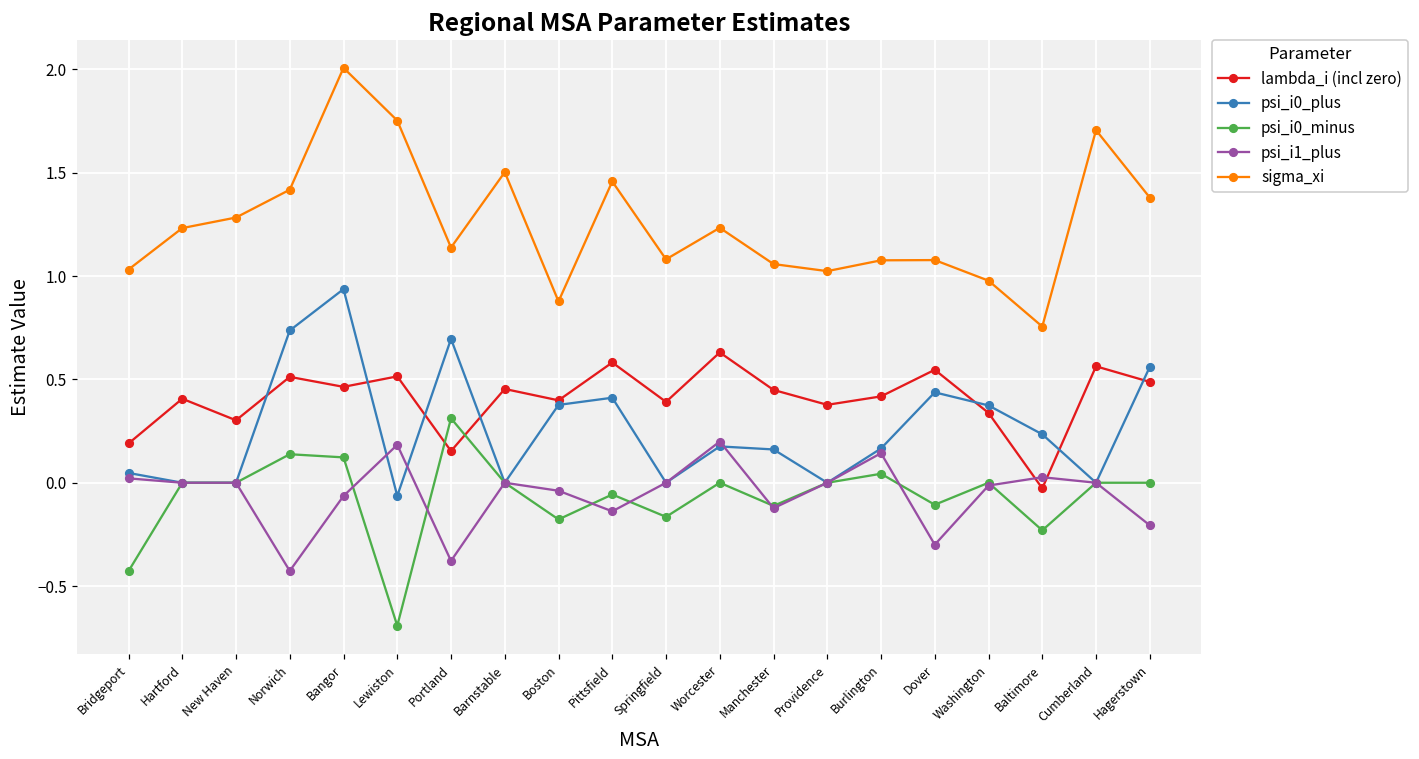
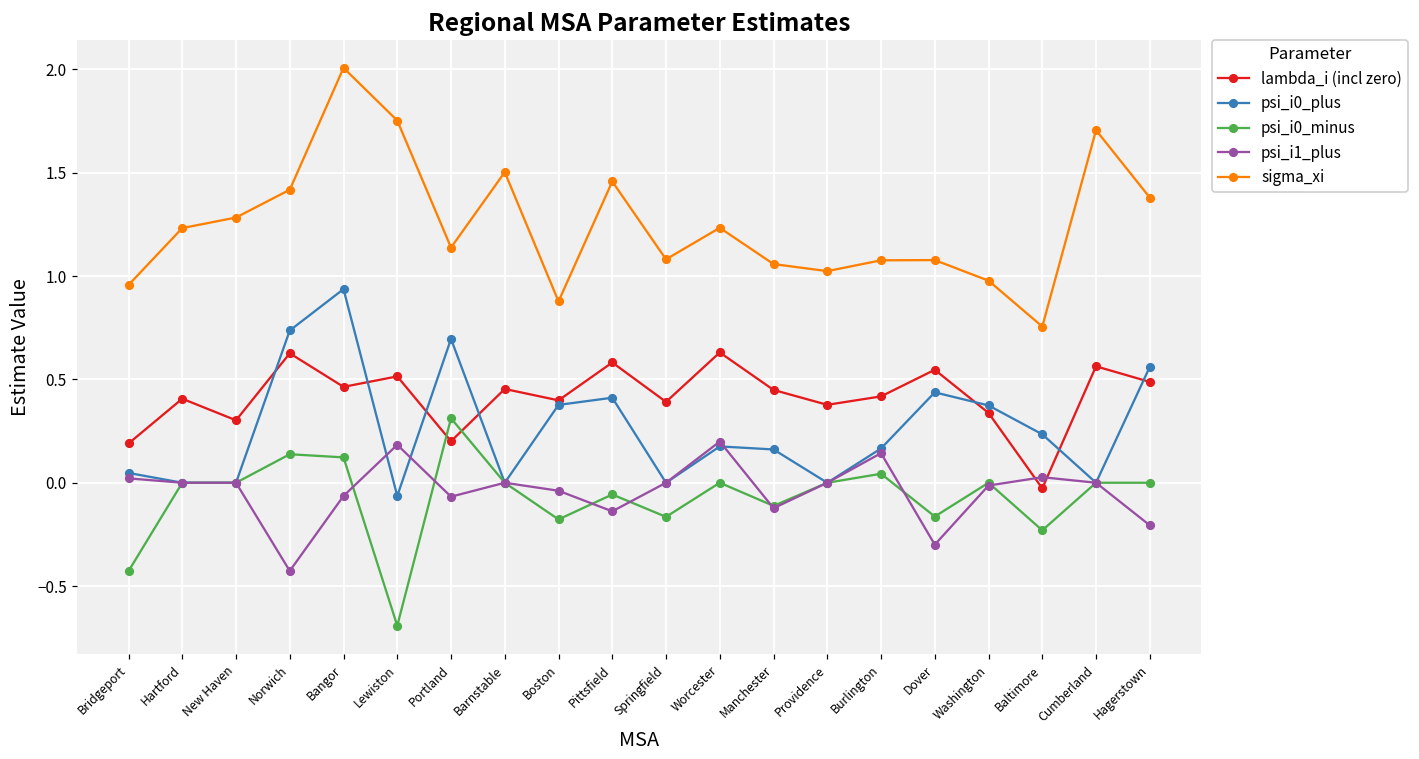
sigma_xi, Bridgeport: 1.03 -> 0.96
lambda_i (incl zero), Norwich: 0.51 -> 0.63
lambda_i (incl zero), Portland: 0.15 -> 0.20
psi_i1_plus, Portland: -0.38 -> -0.07
psi_i0_minus, Dover: -0.11 -> -0.16
